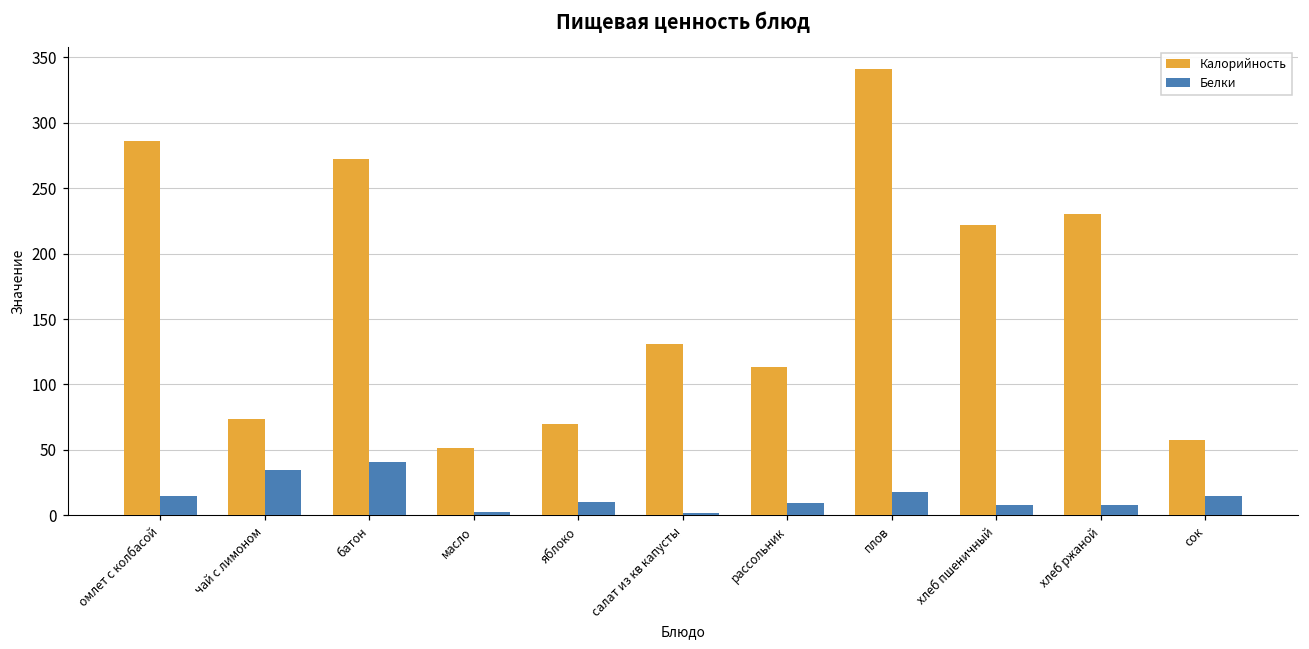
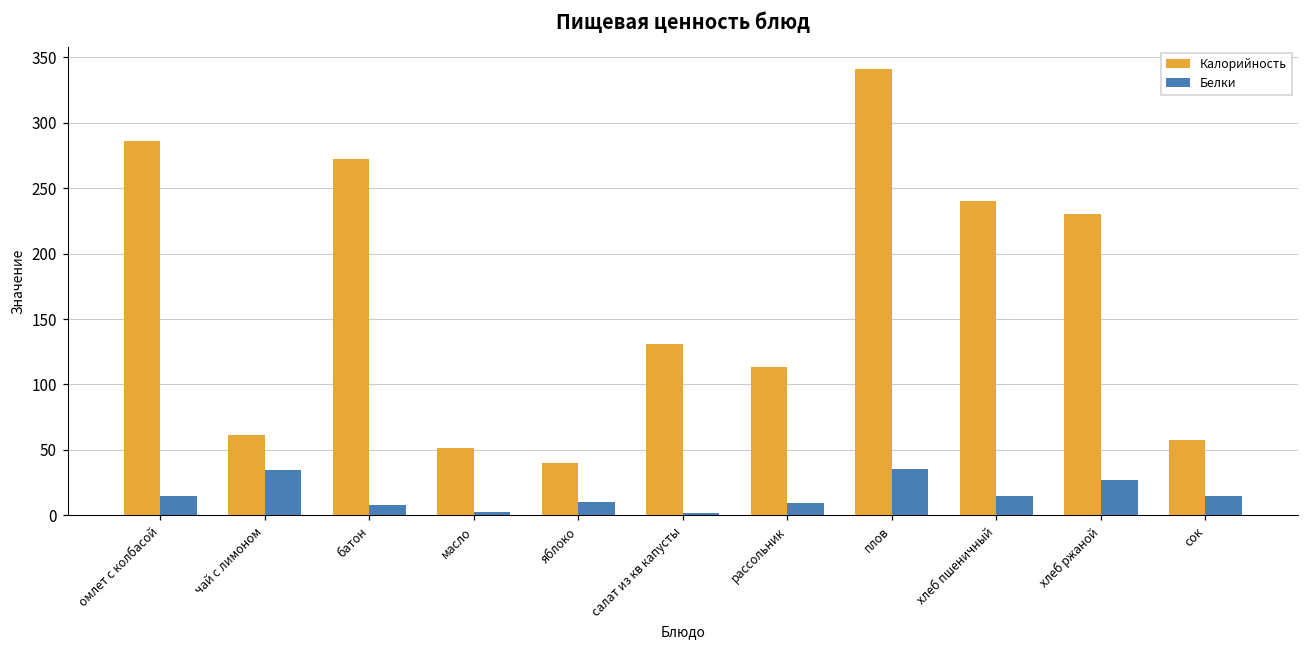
Калорийность, чай с лимоном: 73 -> 62
Белки, батон: 41 -> 8
Калорийность, яблоко: 70 -> 40
Белки, плов: 18 -> 35
Калорийность, хлеб пшеничный: 222 -> 240
Белки, хлеб пшеничный: 8 -> 15
Белки, хлеб ржаной: 8 -> 27
